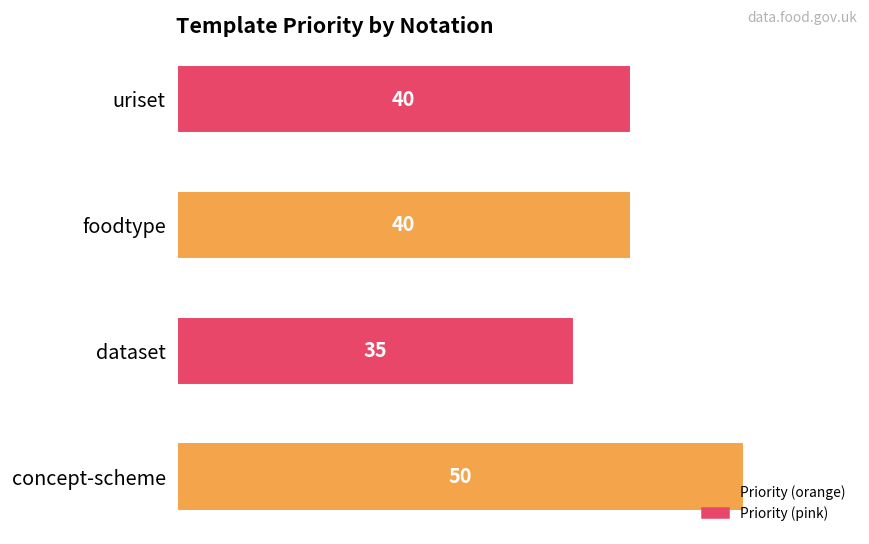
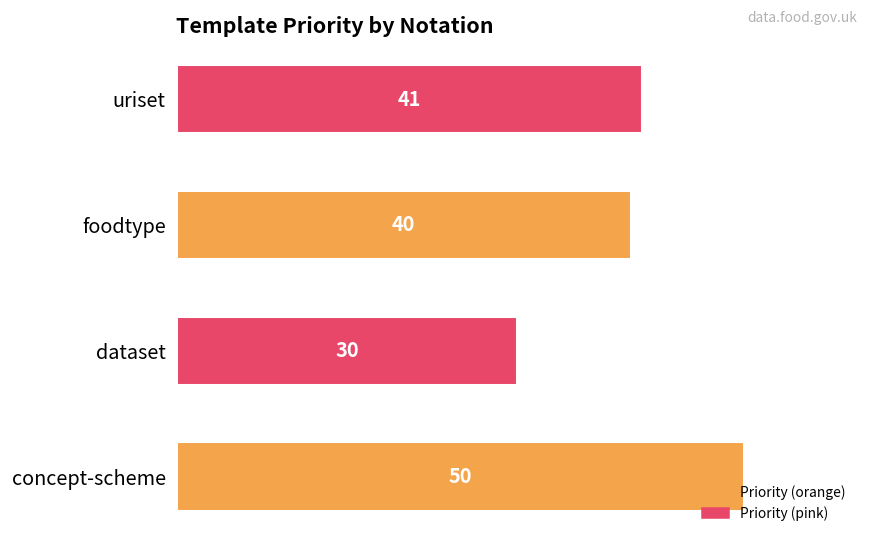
uriset: 40 -> 41
dataset: 35 -> 30
